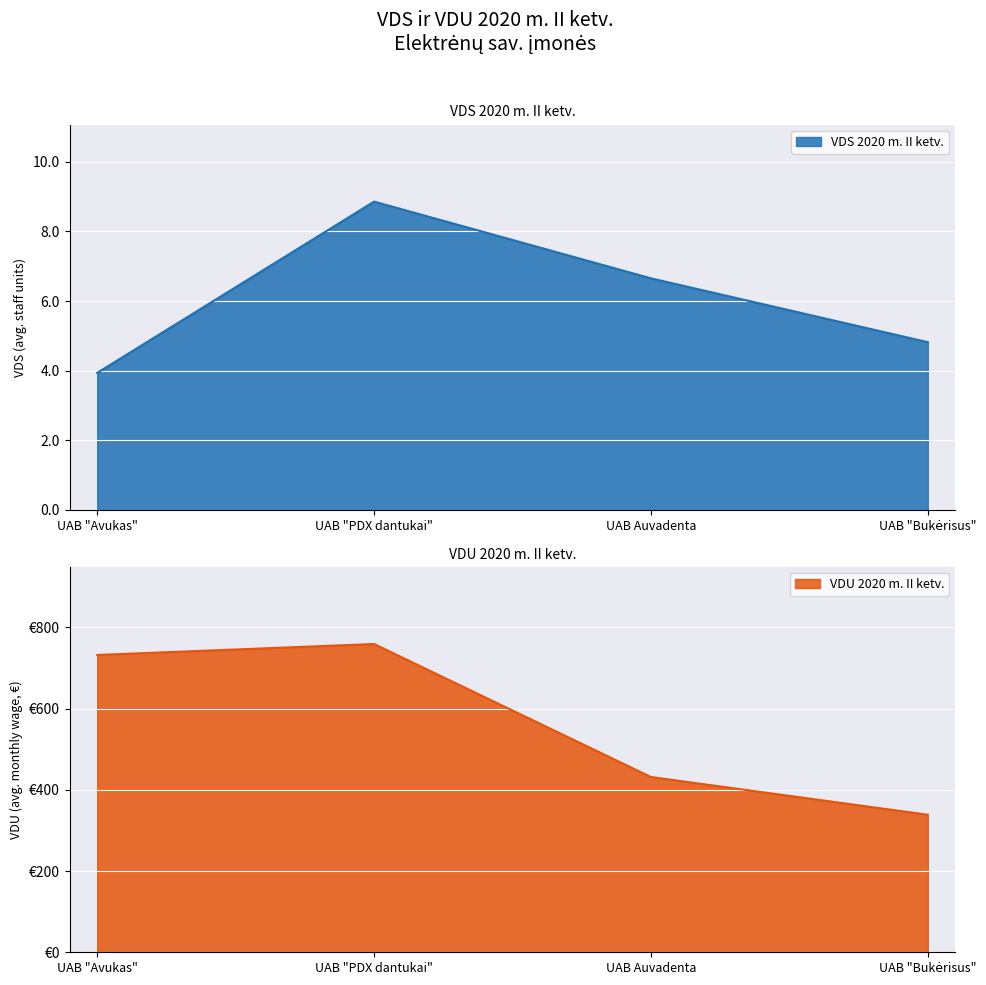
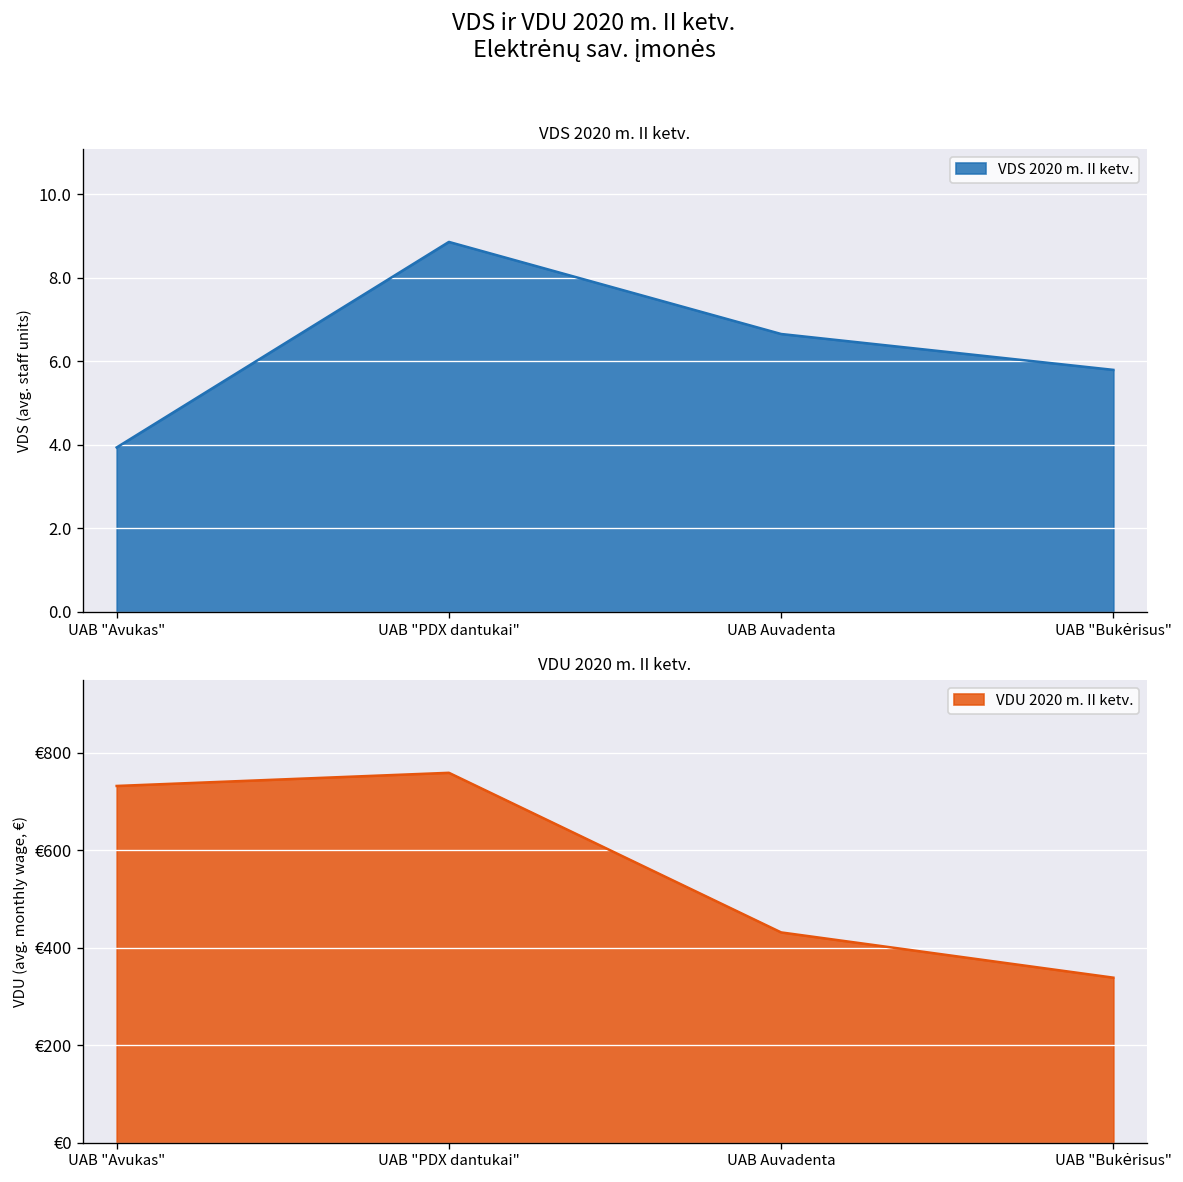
VDS 2020 m. II ketv., UAB "Bukėrisus": 4.8 -> 5.8
